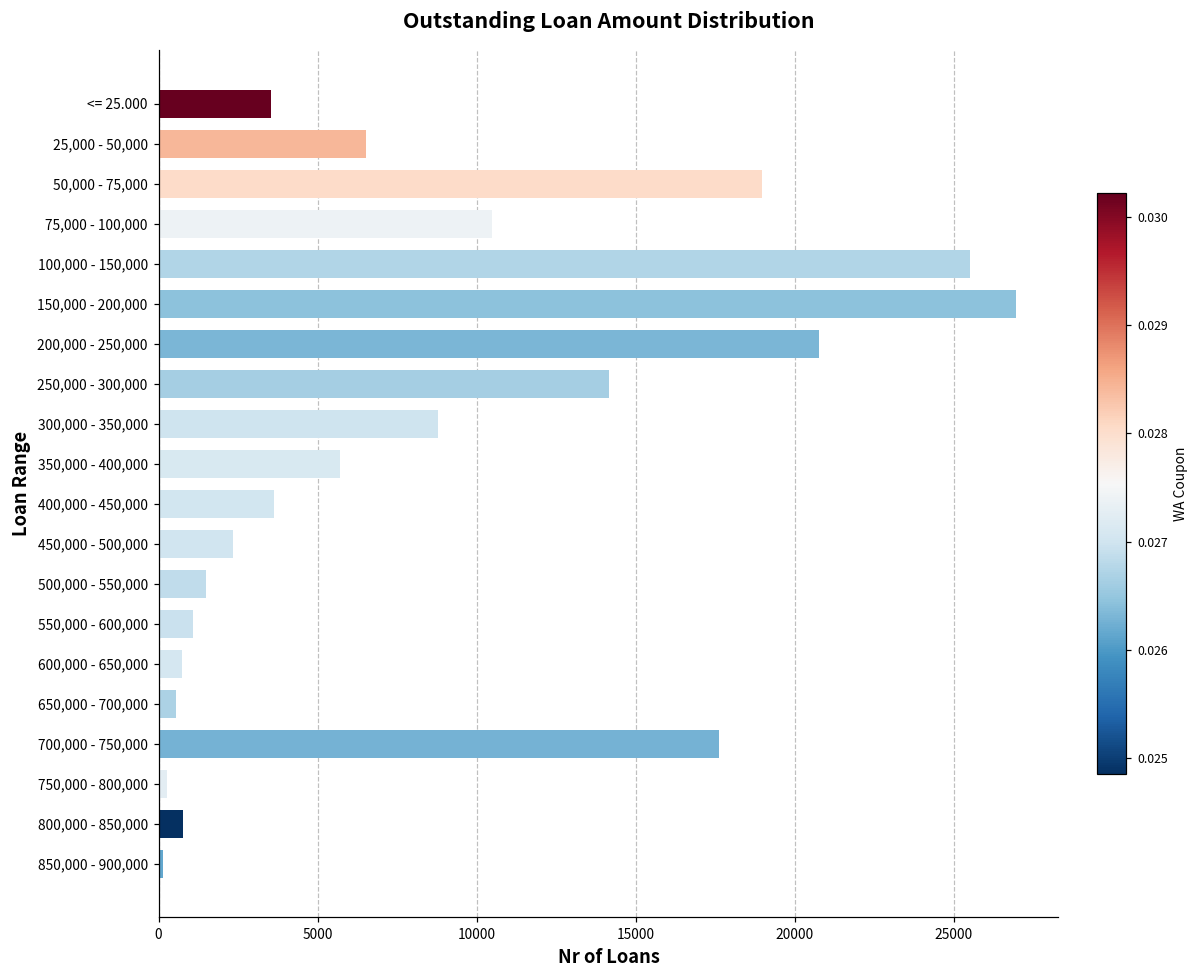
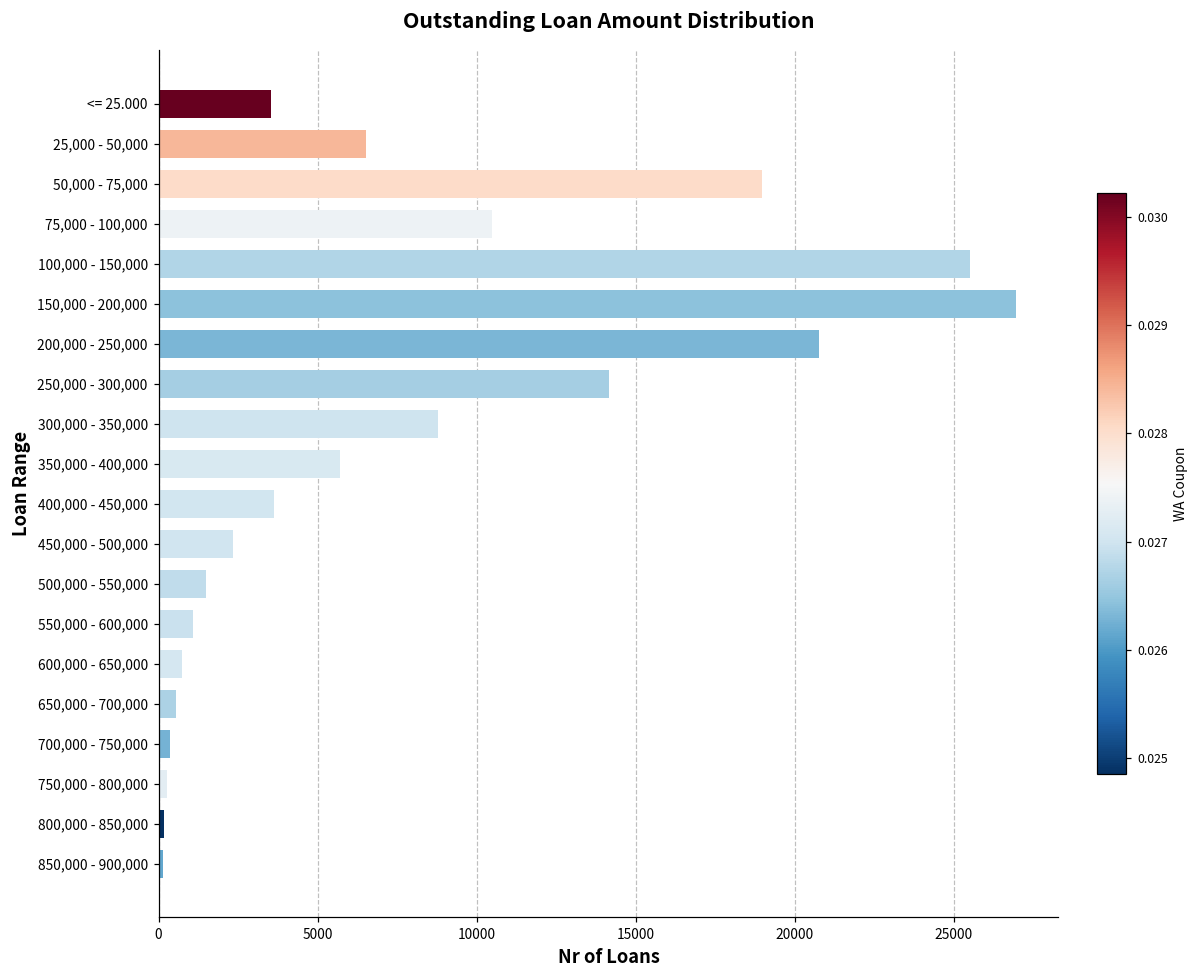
700,000 - 750,000: 17600 -> 400
800,000 - 850,000: 800 -> 200
